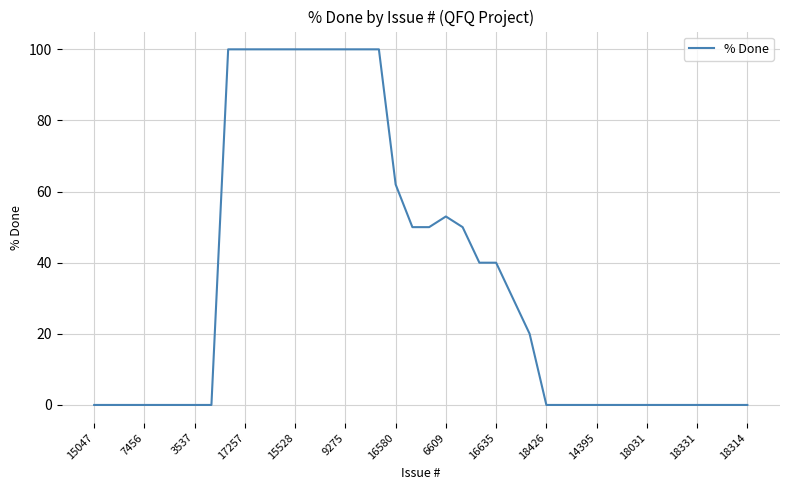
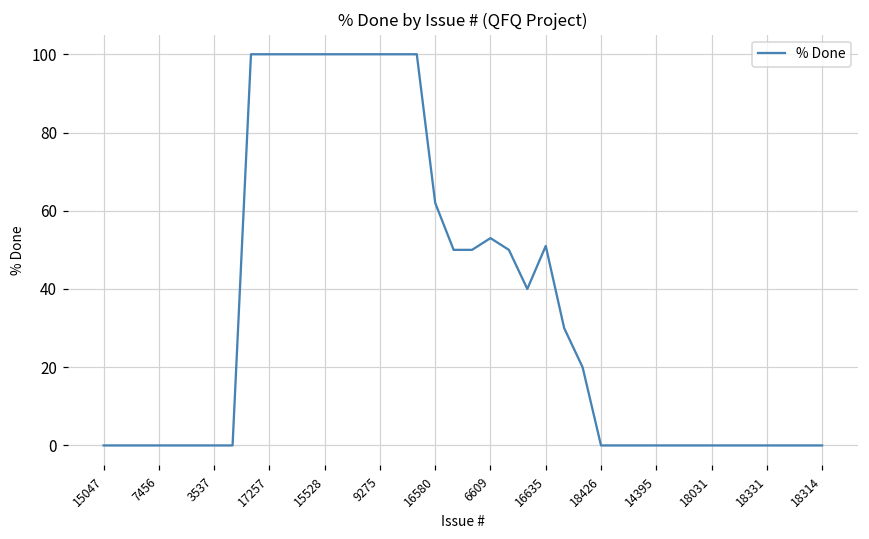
16635: 40 -> 51
